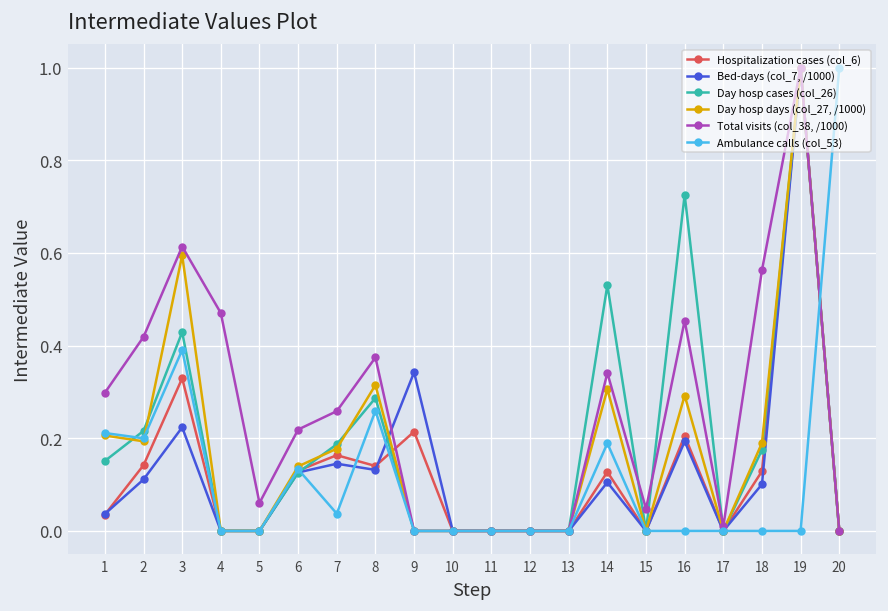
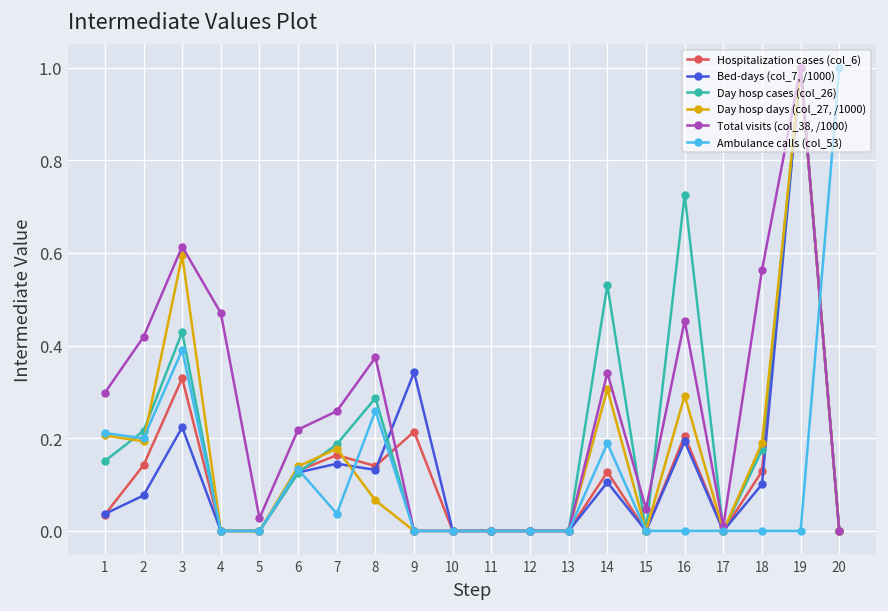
Bed-days (col_7, /1000), 2: 0.11 -> 0.08
Total visits (col_38, /1000), 5: 0.06 -> 0.03
Day hosp days (col_27, /1000), 8: 0.32 -> 0.07
